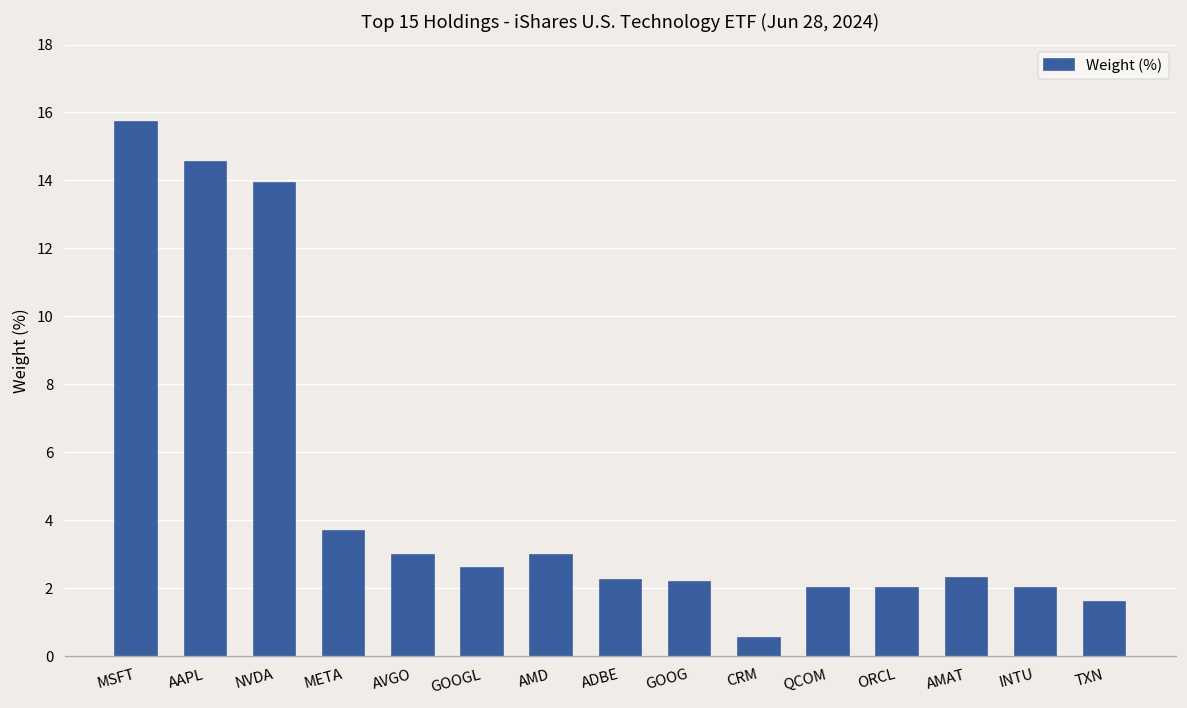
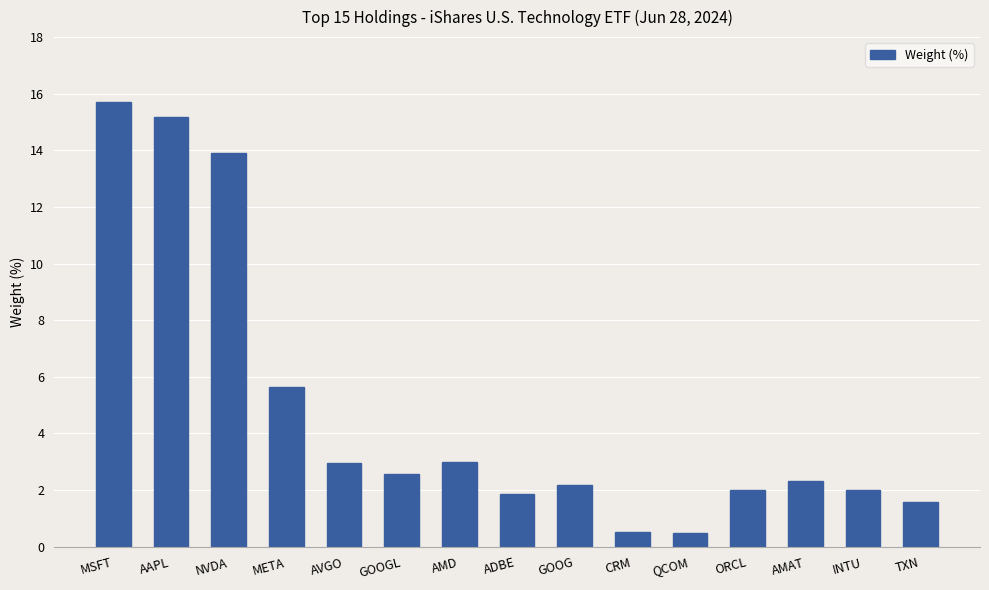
AAPL: 14.5 -> 15.2
META: 3.7 -> 5.7
ADBE: 2.2 -> 1.9
QCOM: 2.0 -> 0.5
